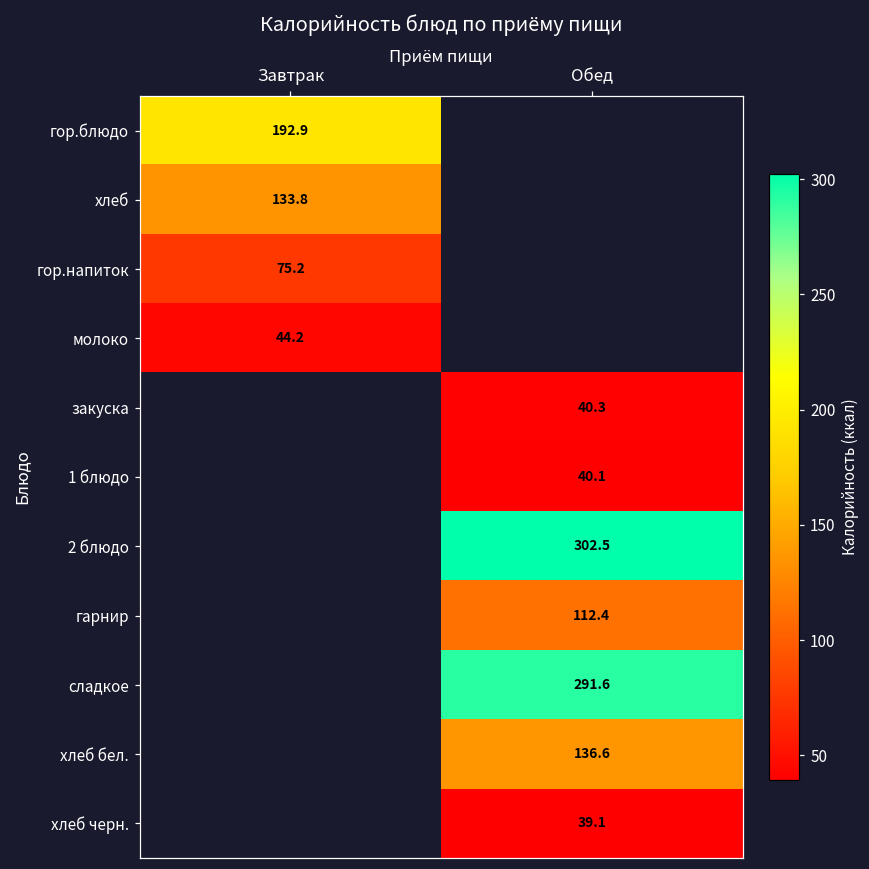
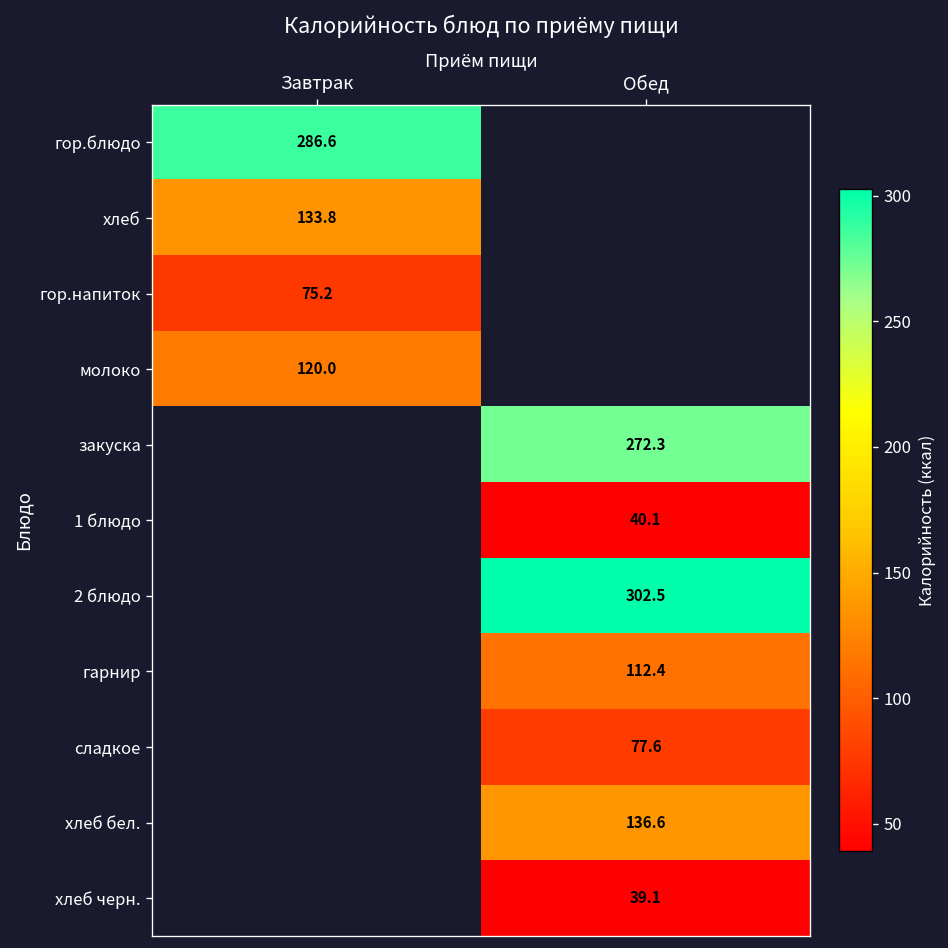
гор.блюдо, Завтрак: 192.9 -> 286.6
молоко, Завтрак: 44.2 -> 120.0
закуска, Обед: 40.3 -> 272.3
сладкое, Обед: 291.6 -> 77.6
